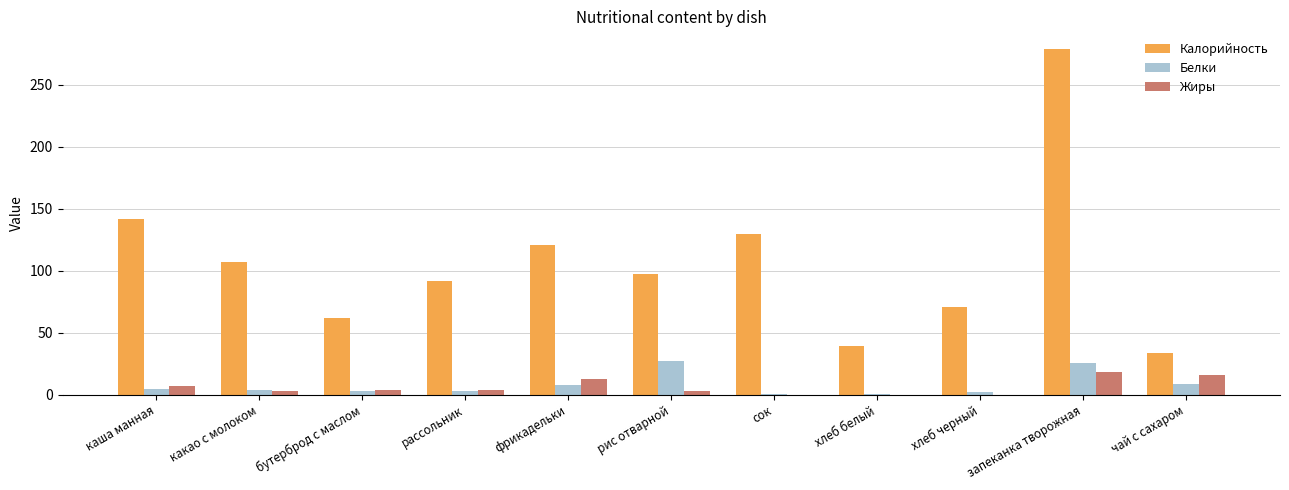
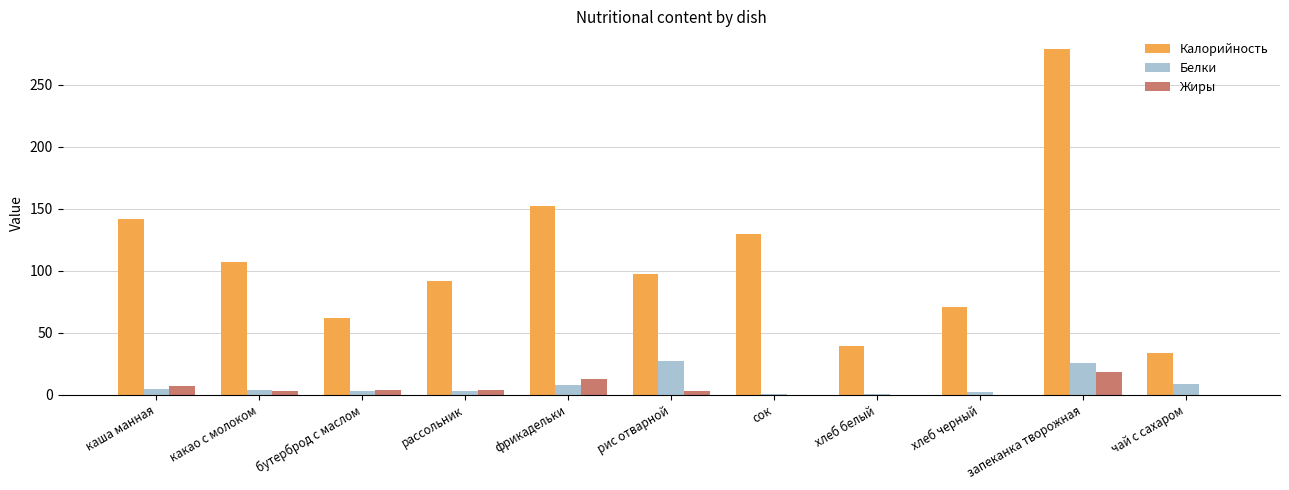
Калорийность, фрикадельки: 121 -> 152
Жиры, чай с сахаром: 16 -> 0
